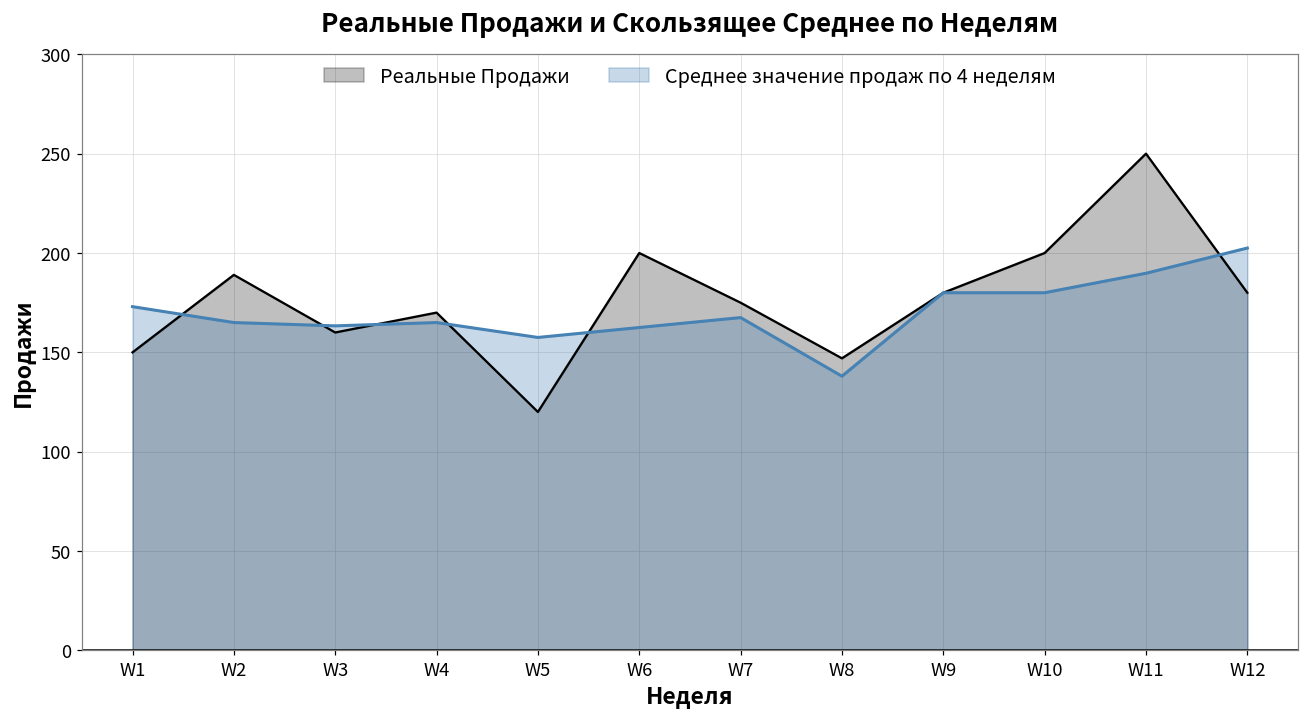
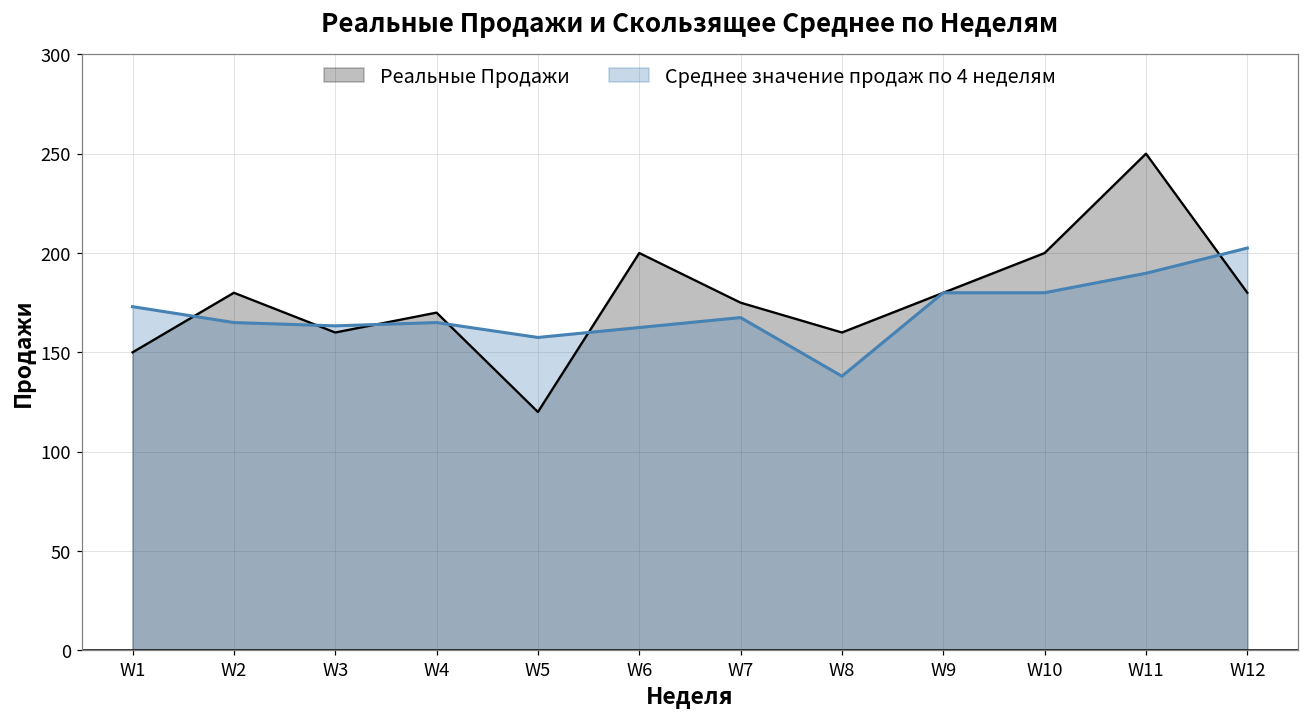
Реальные Продажи, W2: 189 -> 180
Реальные Продажи, W8: 147 -> 160
